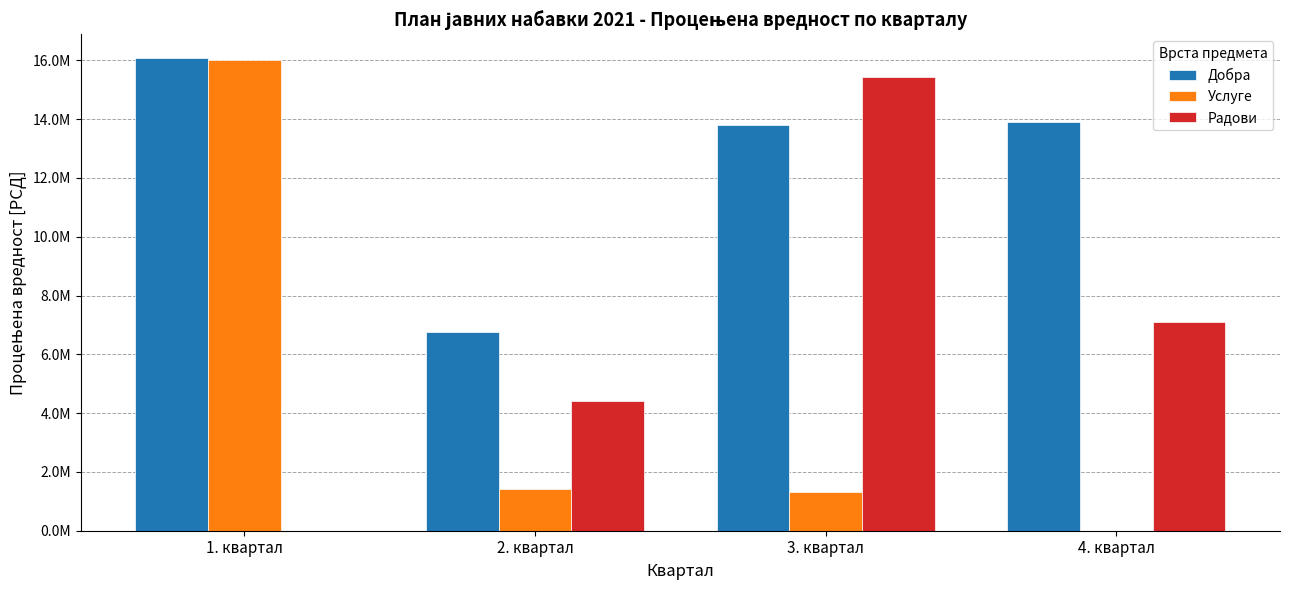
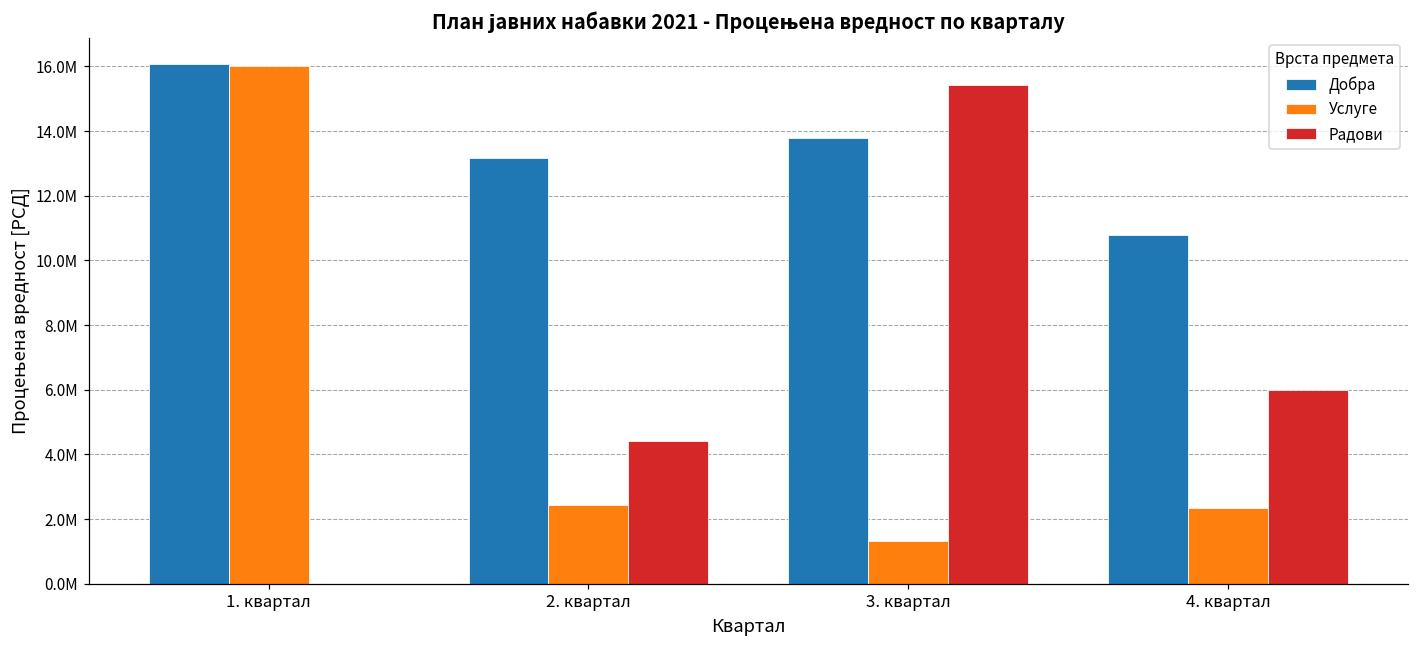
Добра, 2. квартал: 6800000 -> 13200000
Услуге, 2. квартал: 1400000 -> 2400000
Добра, 4. квартал: 13900000 -> 10800000
Услуге, 4. квартал: 0 -> 2300000
Радови, 4. квартал: 7100000 -> 6000000
